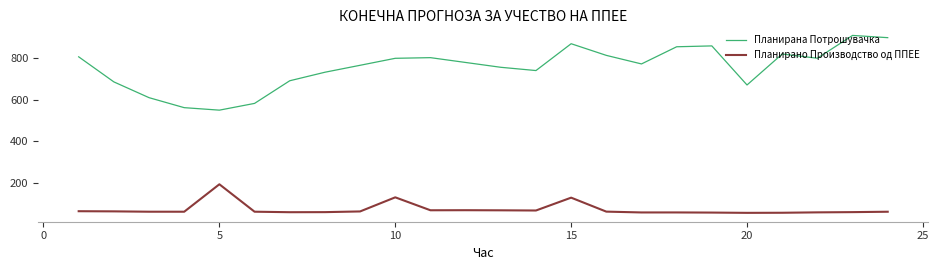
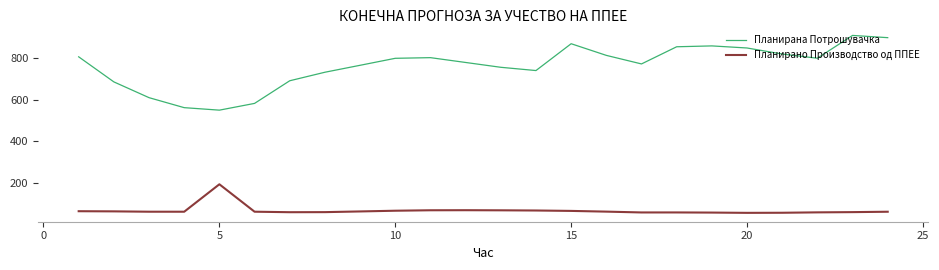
Планирано Производство од ППЕЕ, 10: 130 -> 70
Планирано Производство од ППЕЕ, 15: 130 -> 60
Планирана Потрошувачка, 20: 670 -> 850
